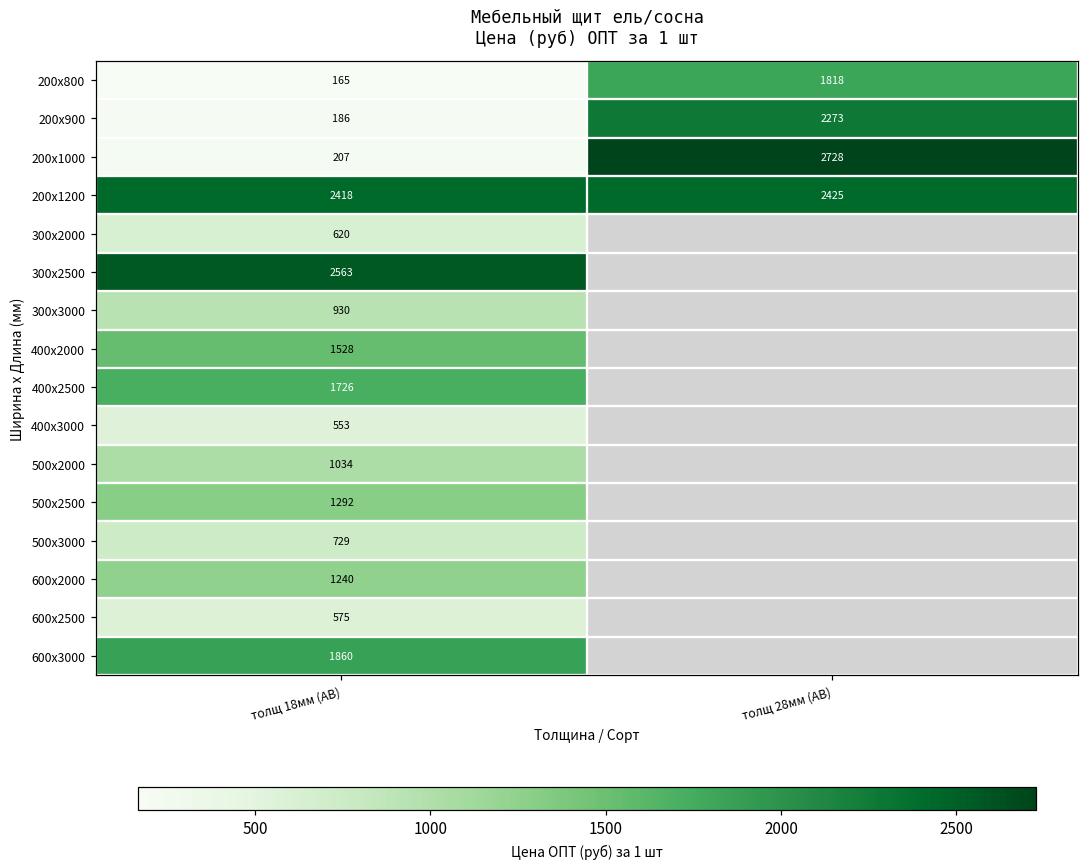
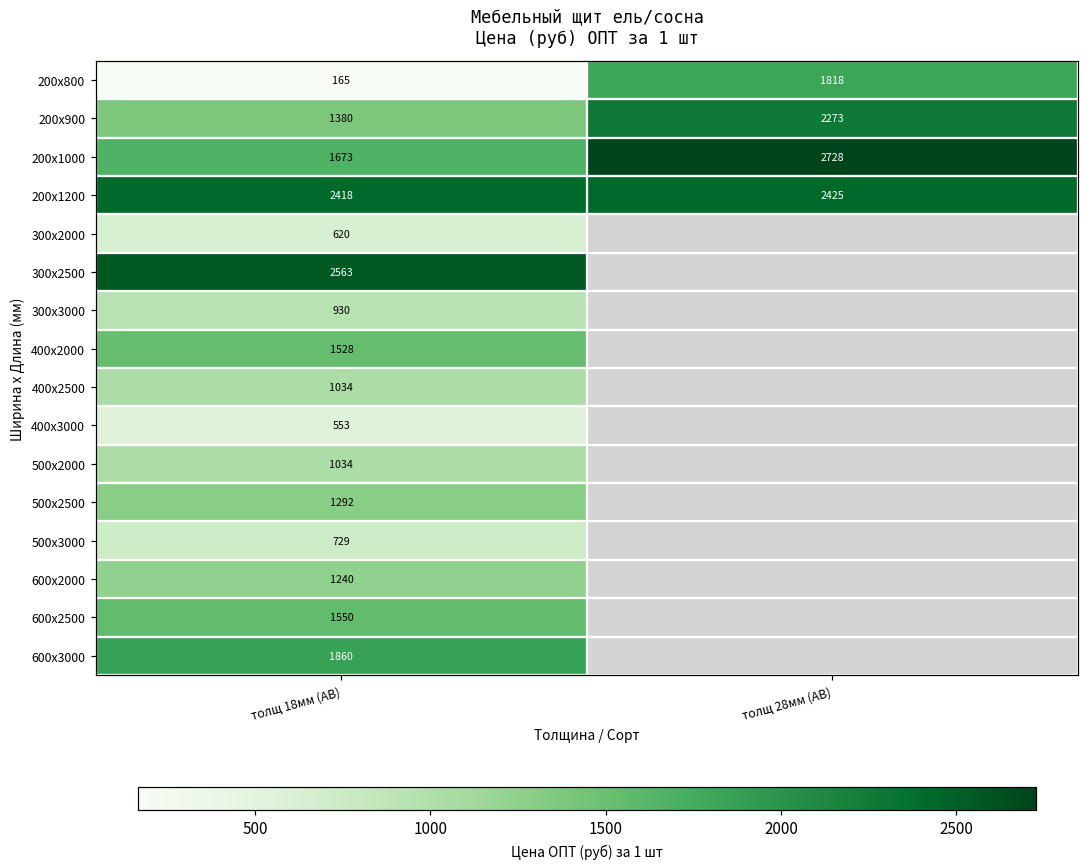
200x900, толщ 18мм (АВ): 186 -> 1380
200x1000, толщ 18мм (АВ): 207 -> 1673
400x2500, толщ 18мм (АВ): 1726 -> 1034
600x2500, толщ 18мм (АВ): 575 -> 1550
